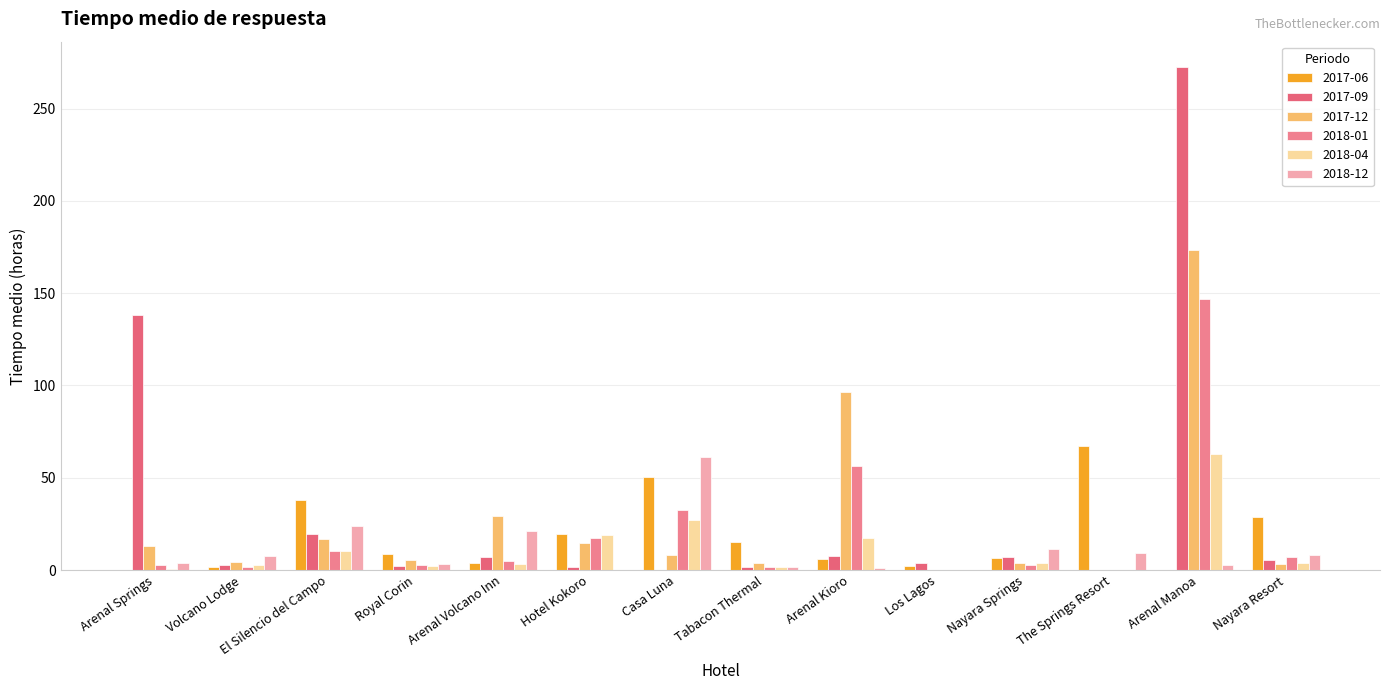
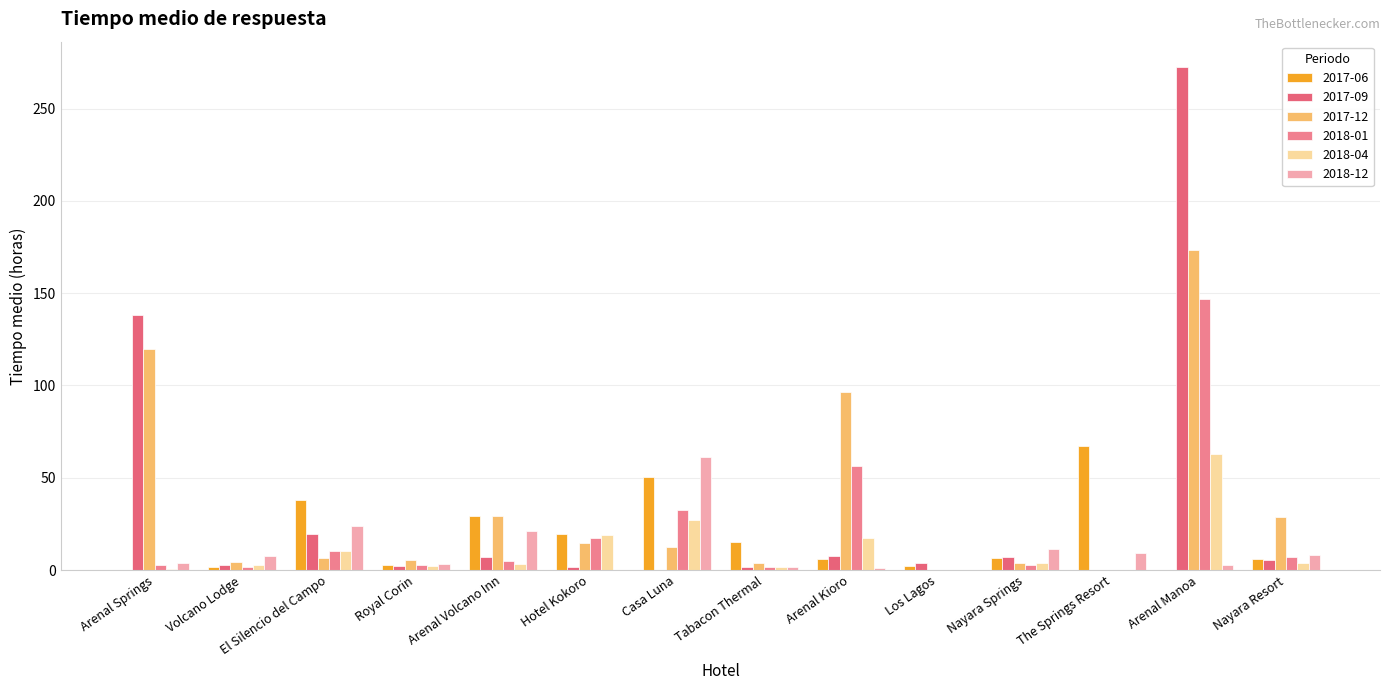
2017-12, Arenal Springs: 13 -> 120
2017-12, El Silencio del Campo: 17 -> 7
2017-06, Royal Corin: 9 -> 3
2017-06, Arenal Volcano Inn: 4 -> 30
2017-12, Casa Luna: 8 -> 13
2017-06, Nayara Resort: 29 -> 6
2017-12, Nayara Resort: 3 -> 29
